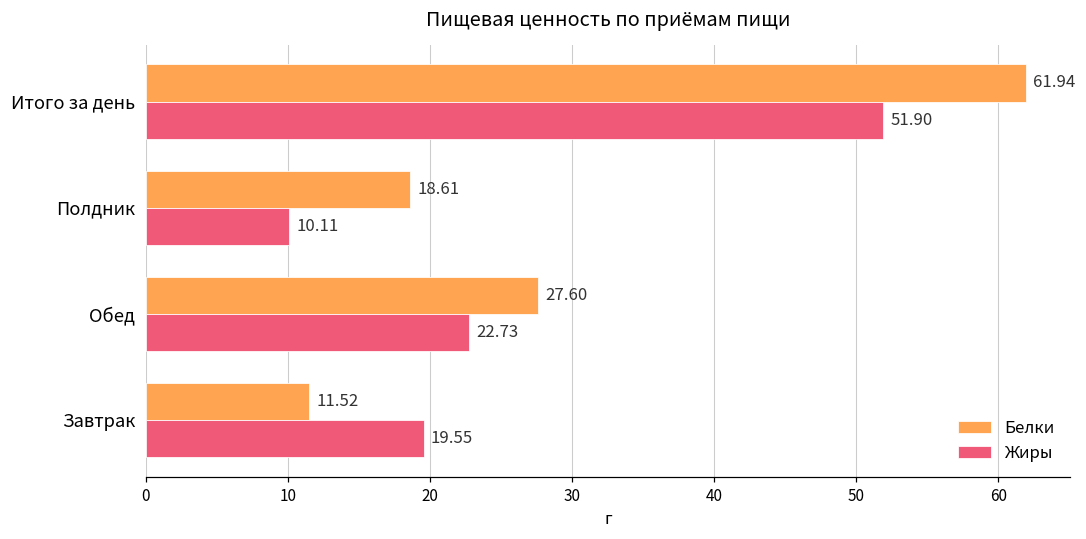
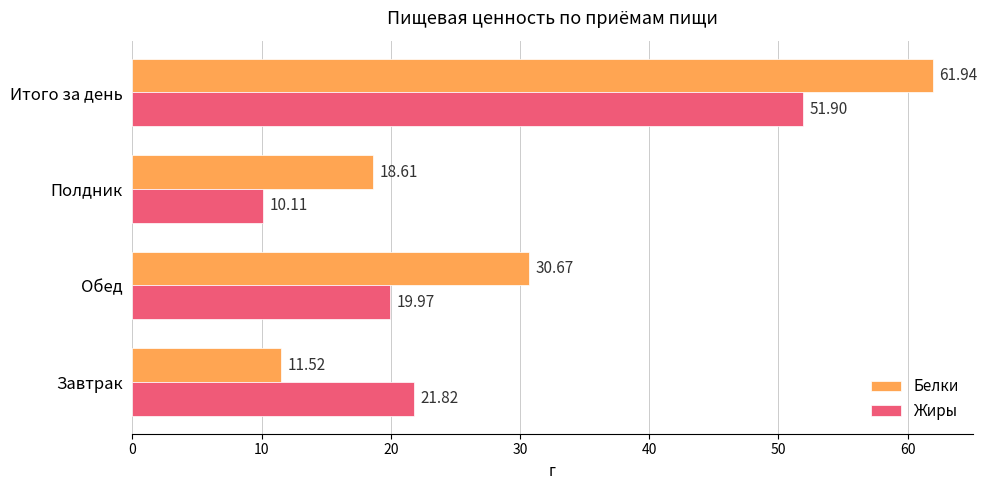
Белки, Обед: 27.60 -> 30.67
Жиры, Обед: 22.73 -> 19.97
Жиры, Завтрак: 19.55 -> 21.82
